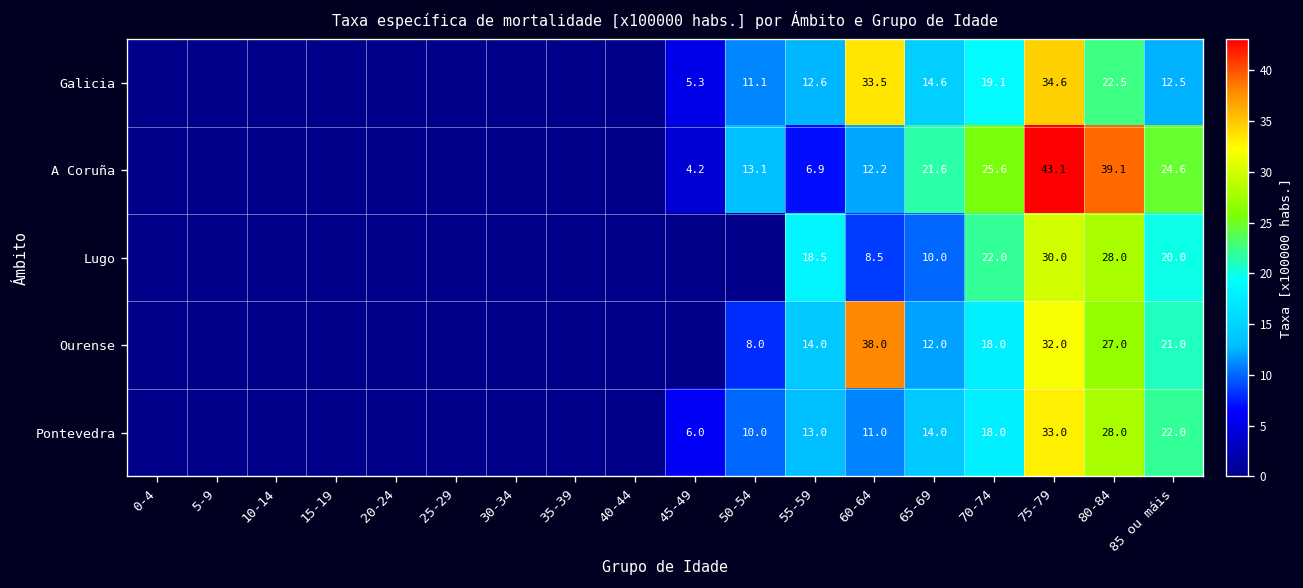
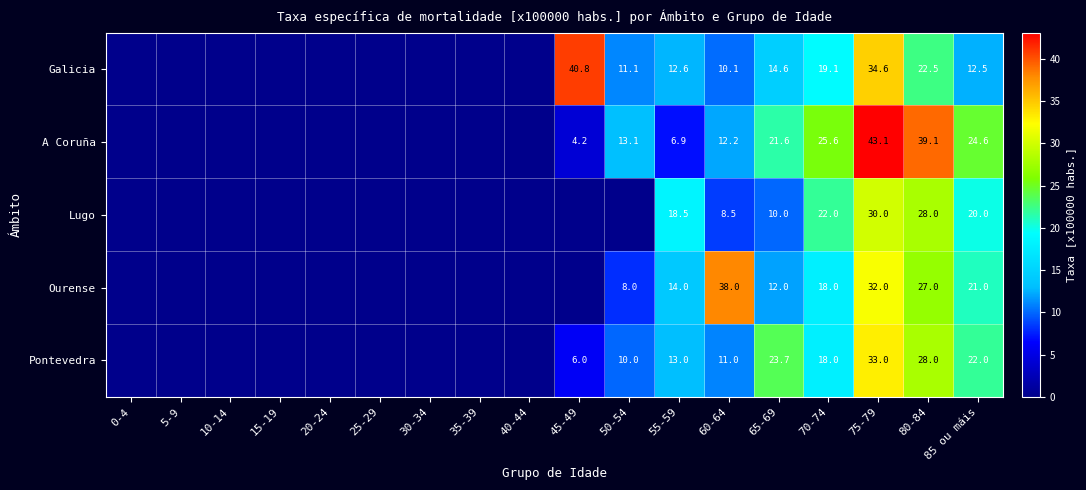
Galicia, 45-49: 5.3 -> 40.8
Galicia, 60-64: 33.5 -> 10.1
Pontevedra, 65-69: 14.0 -> 23.7
